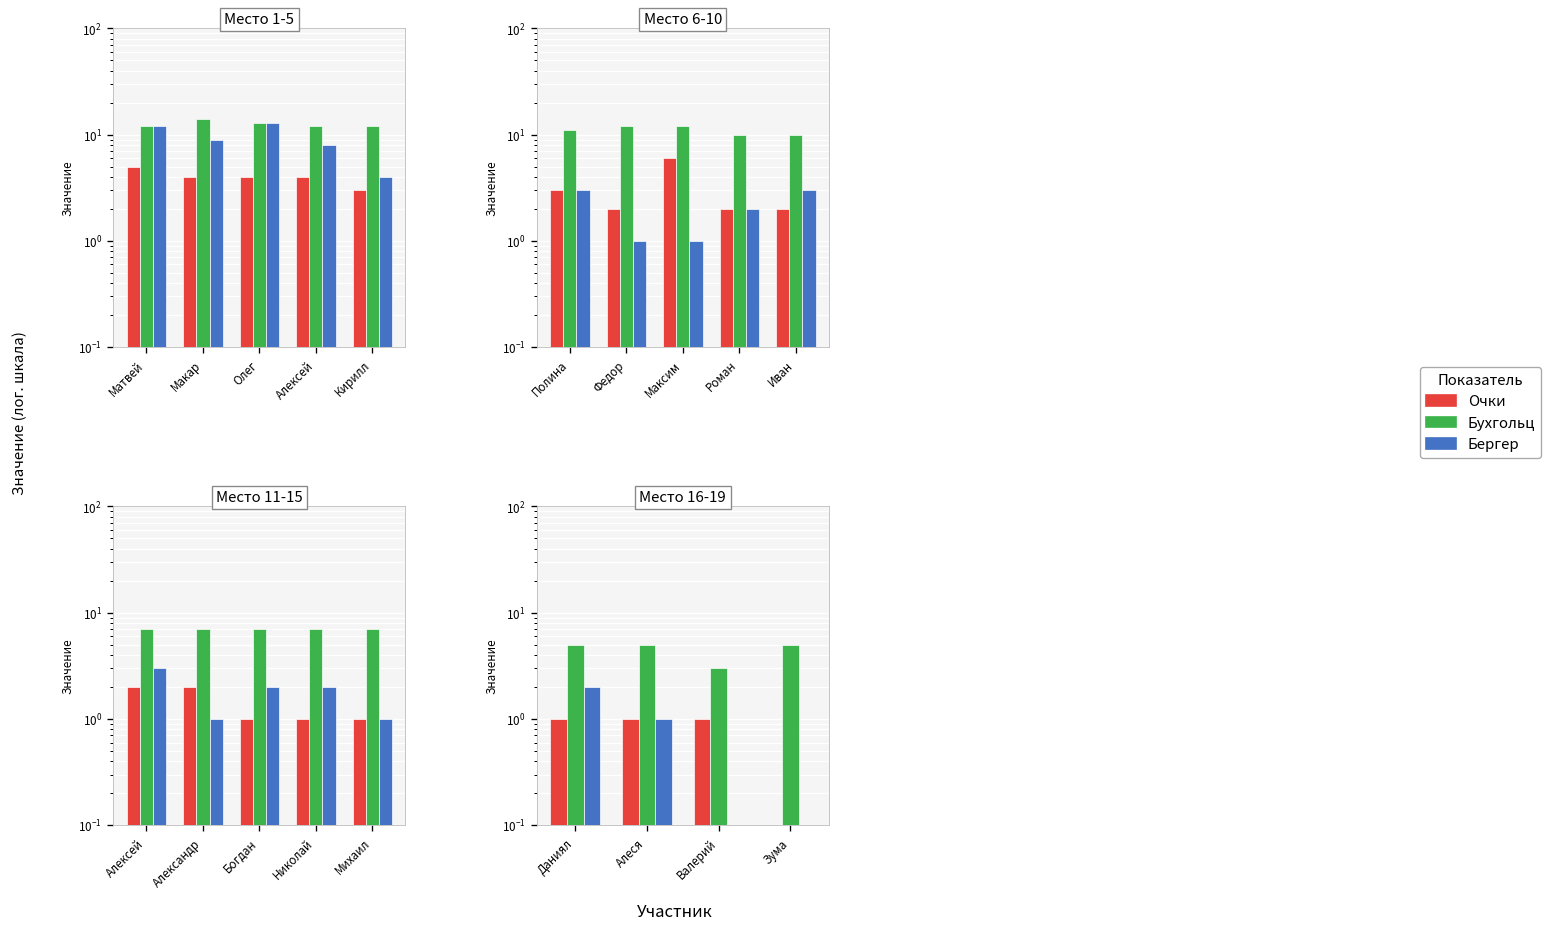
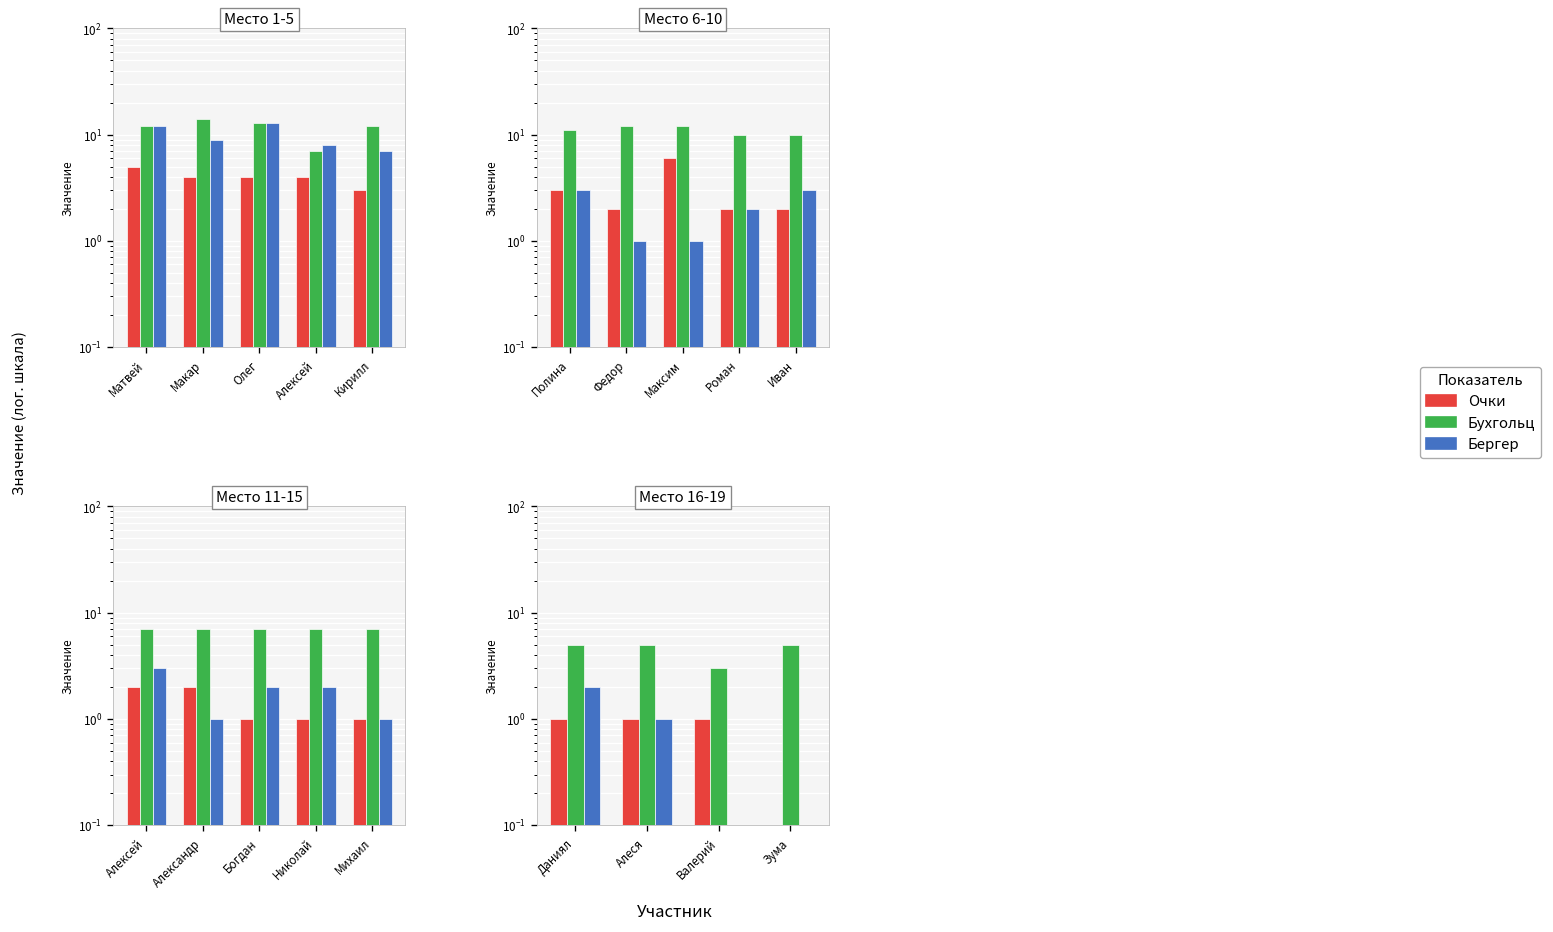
Место 1-5, Бухгольц, Алексей: 12 -> 7
Место 1-5, Бергер, Кирилл: 4 -> 7
